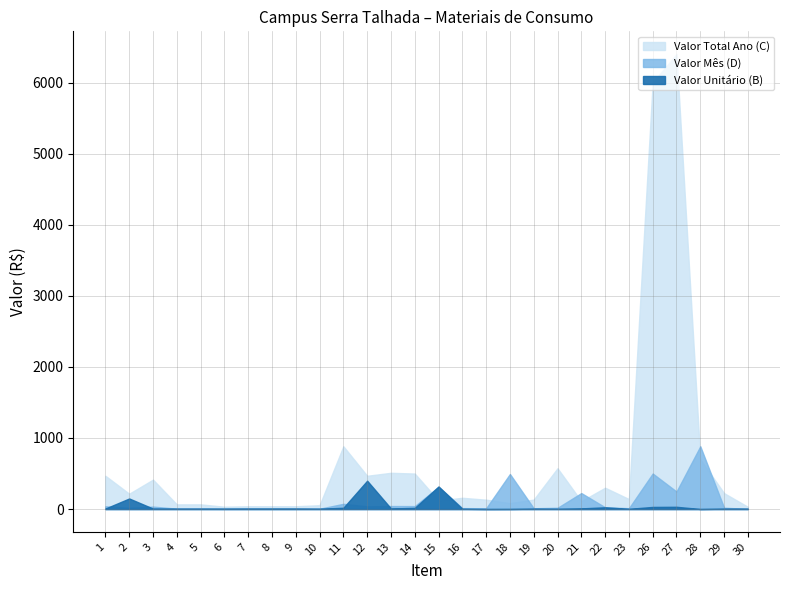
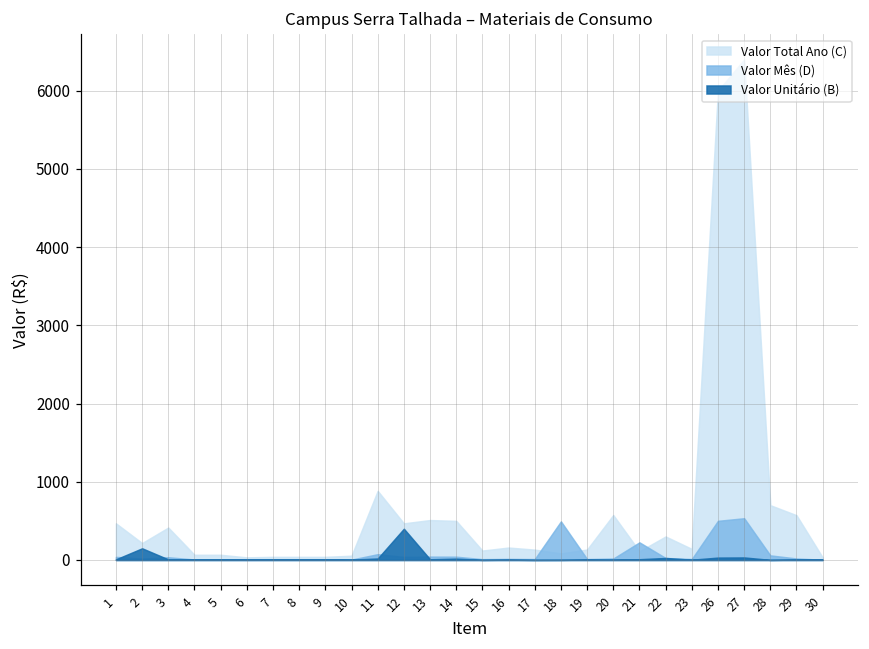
Valor Mês (D), 15: 300 -> 0
Valor Unitário (B), 15: 300 -> 0
Valor Mês (D), 27: 200 -> 500
Valor Mês (D), 28: 900 -> 100
Valor Total Ano (C), 29: 200 -> 600
